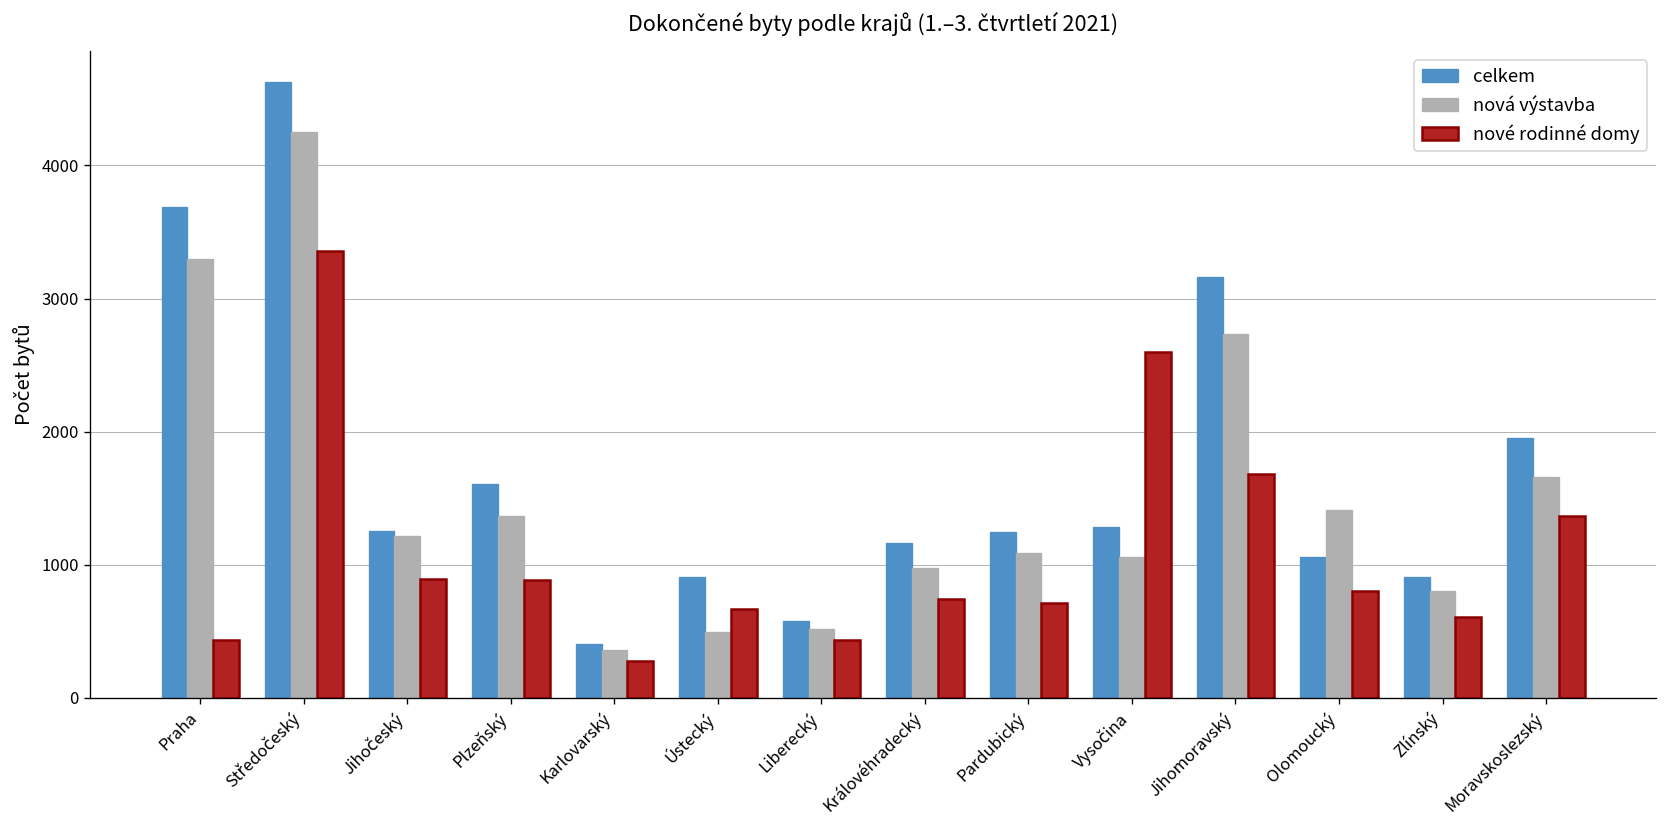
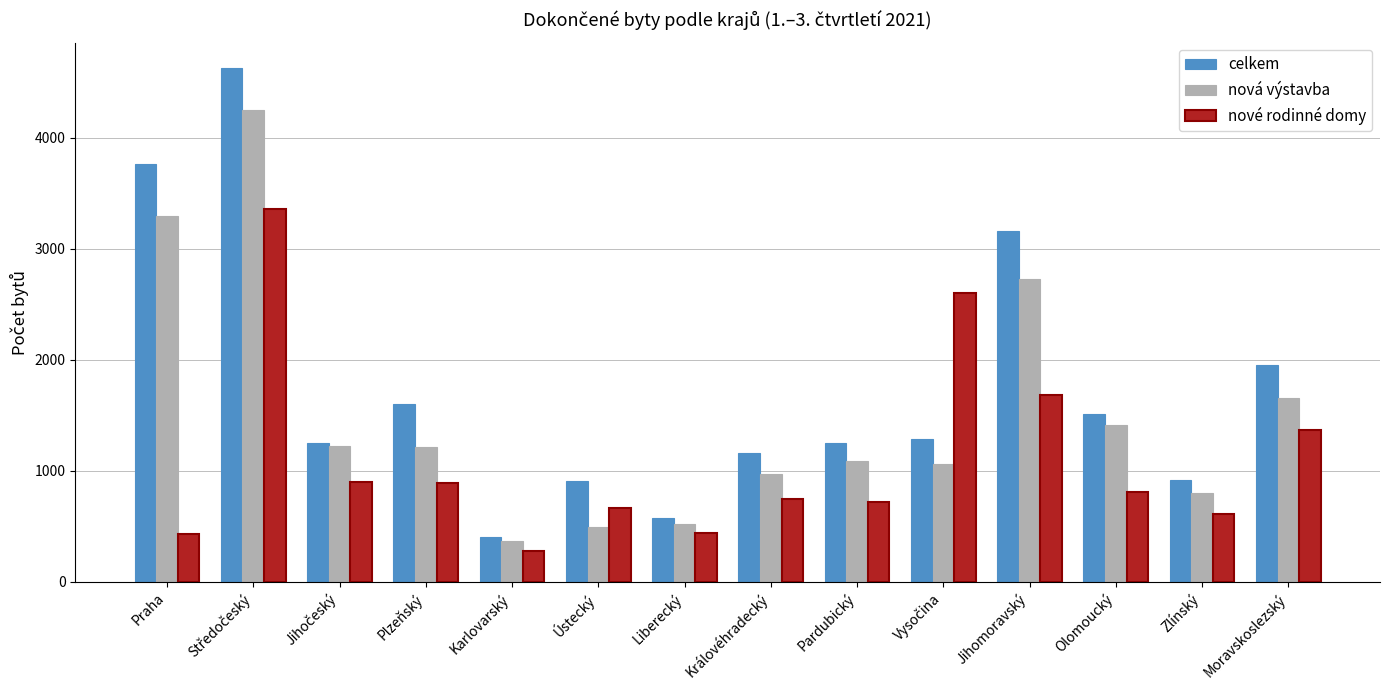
celkem, Praha: 3690 -> 3760
nová výstavba, Plzeňský: 1360 -> 1220
celkem, Olomoucký: 1060 -> 1510
